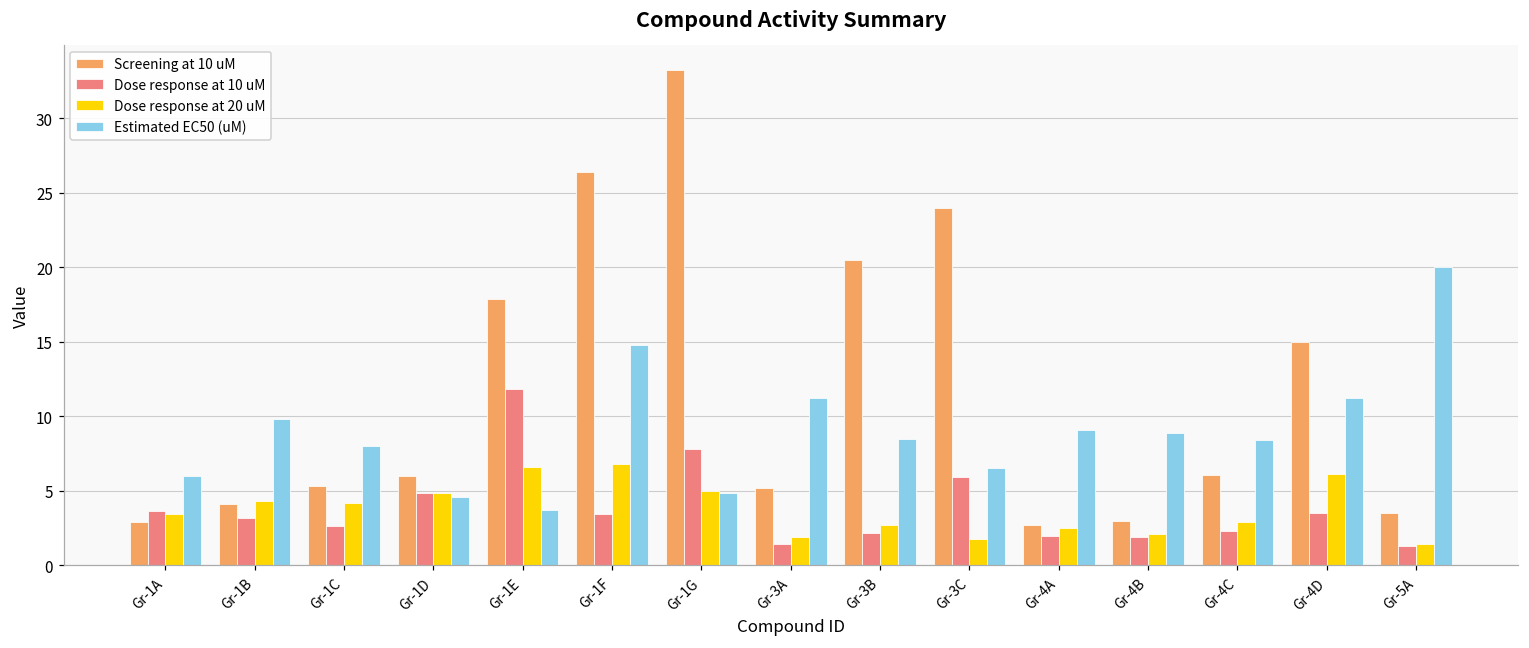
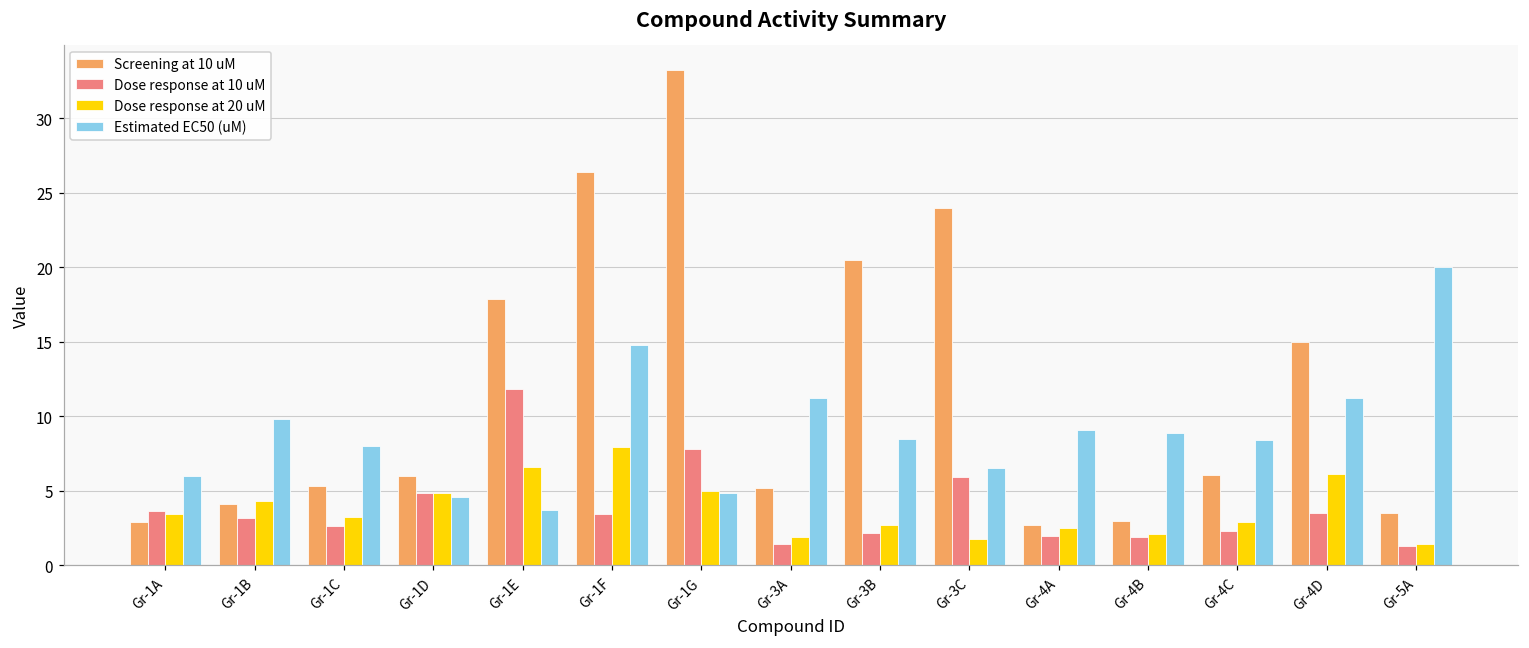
Dose response at 20 uM, Gr-1C: 4.2 -> 3.3
Dose response at 20 uM, Gr-1F: 6.8 -> 7.9
